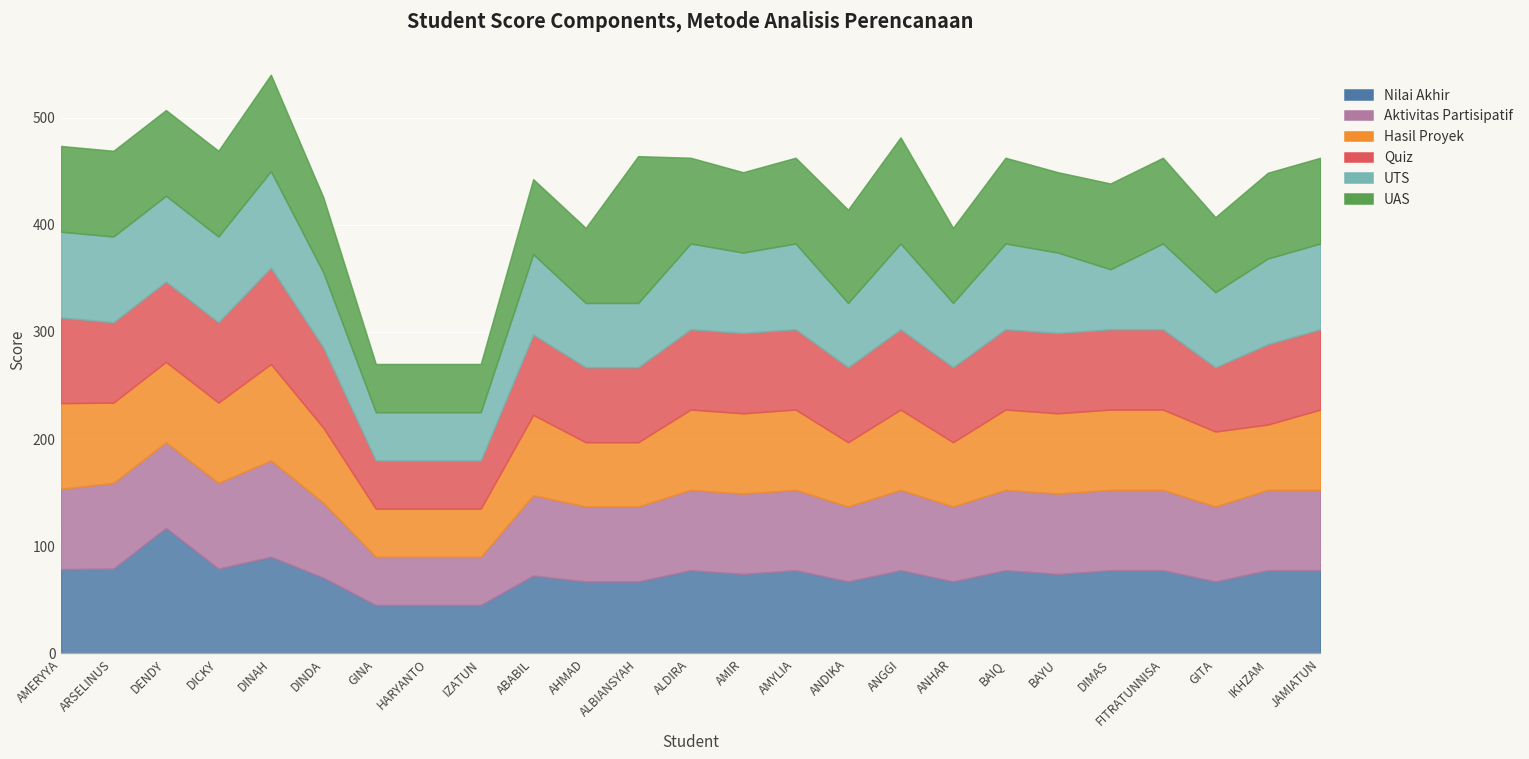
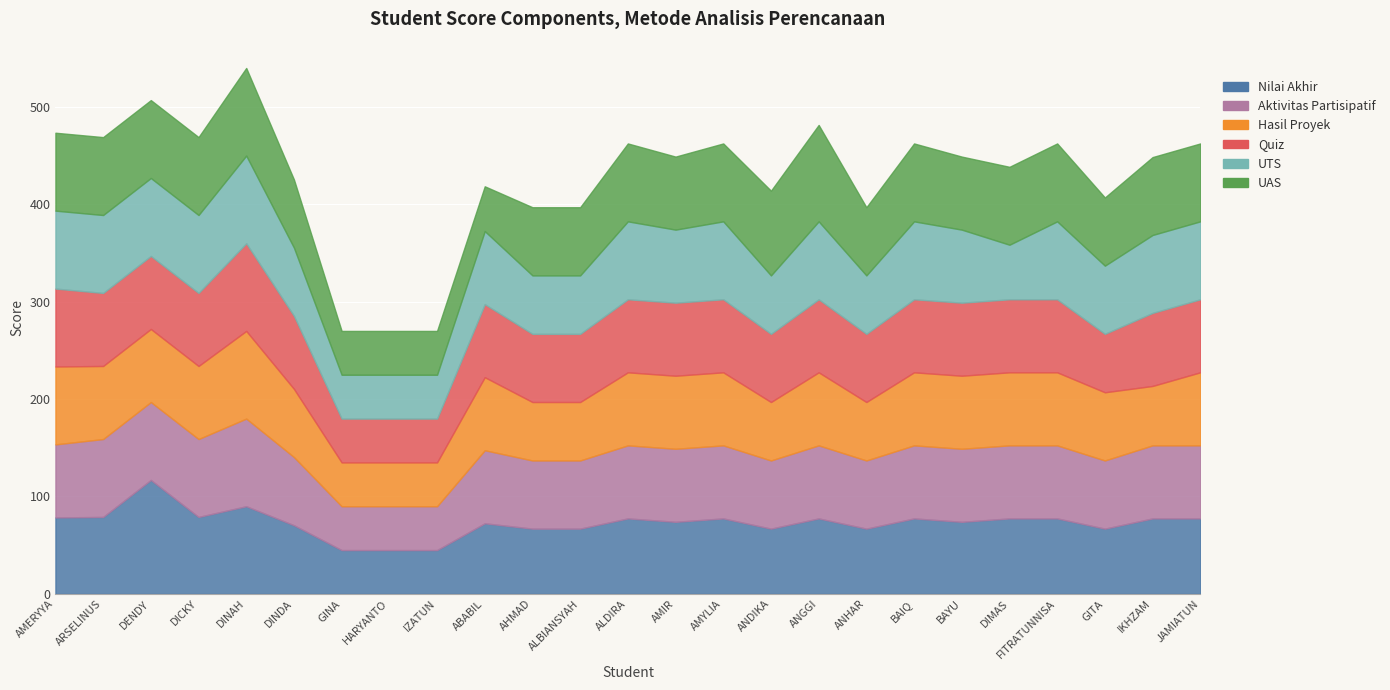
UAS, ABABIL: 70 -> 50
UAS, ALBIANSYAH: 140 -> 70
